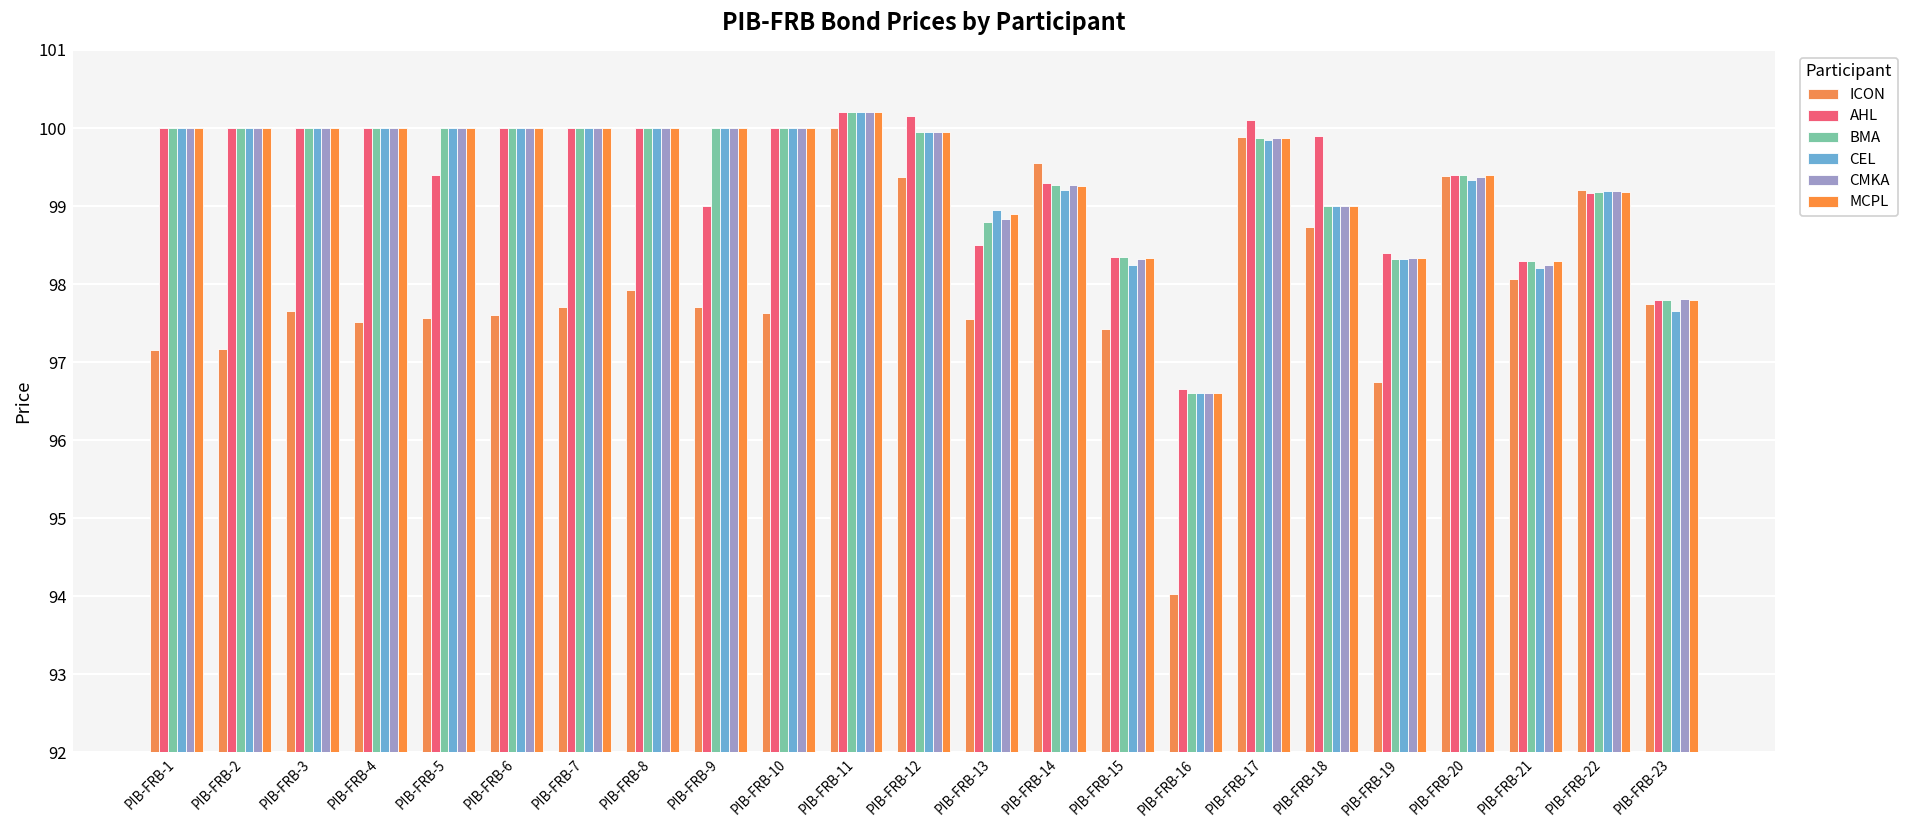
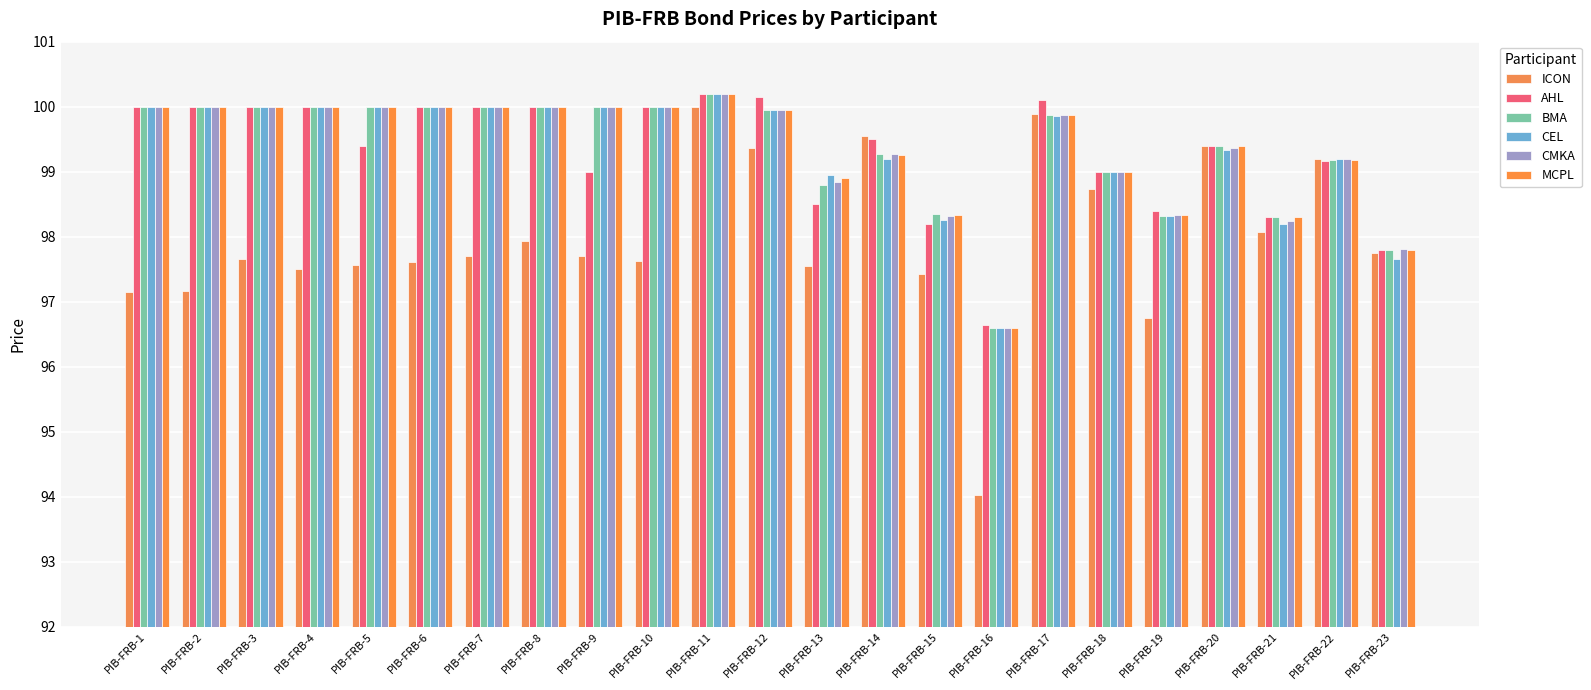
AHL, PIB-FRB-14: 99.3 -> 99.5
AHL, PIB-FRB-15: 98.4 -> 98.2
AHL, PIB-FRB-18: 99.9 -> 99.0
